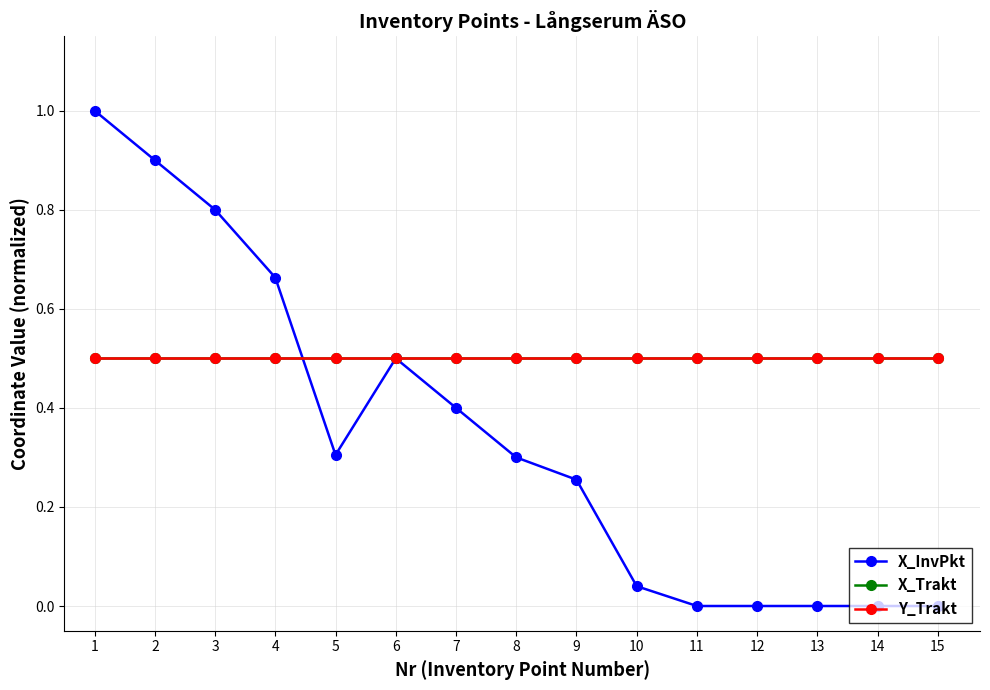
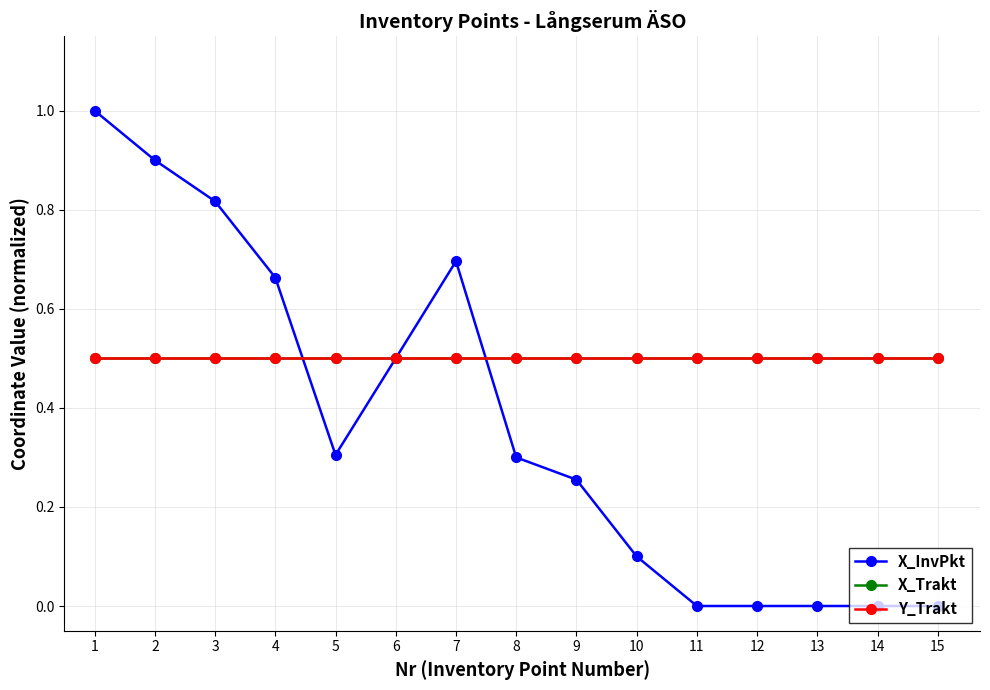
X_InvPkt, 3: 0.80 -> 0.82
X_InvPkt, 7: 0.40 -> 0.70
X_InvPkt, 10: 0.04 -> 0.10
